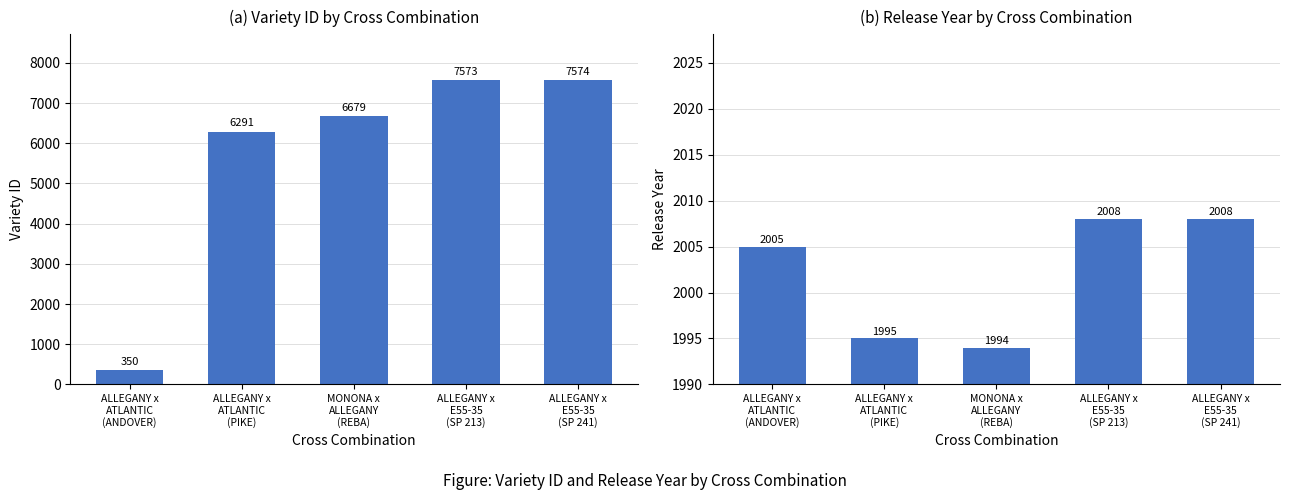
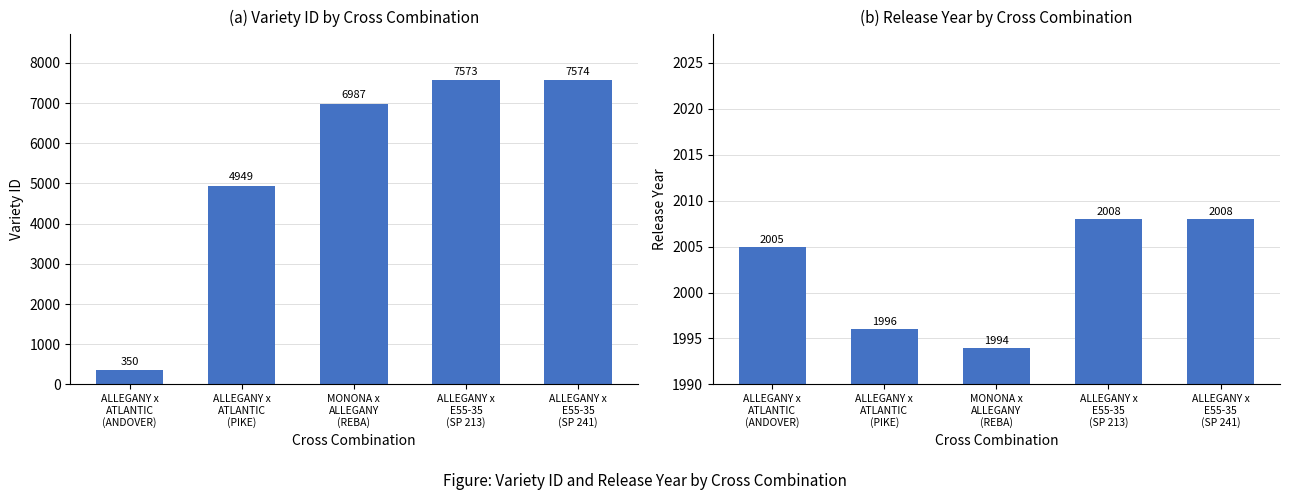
(a) Variety ID by Cross Combination, ALLEGANY x ATLANTIC (PIKE): 6291 -> 4949
(a) Variety ID by Cross Combination, MONONA x ALLEGANY (REBA): 6679 -> 6987
(b) Release Year by Cross Combination, ALLEGANY x ATLANTIC (PIKE): 1995 -> 1996
